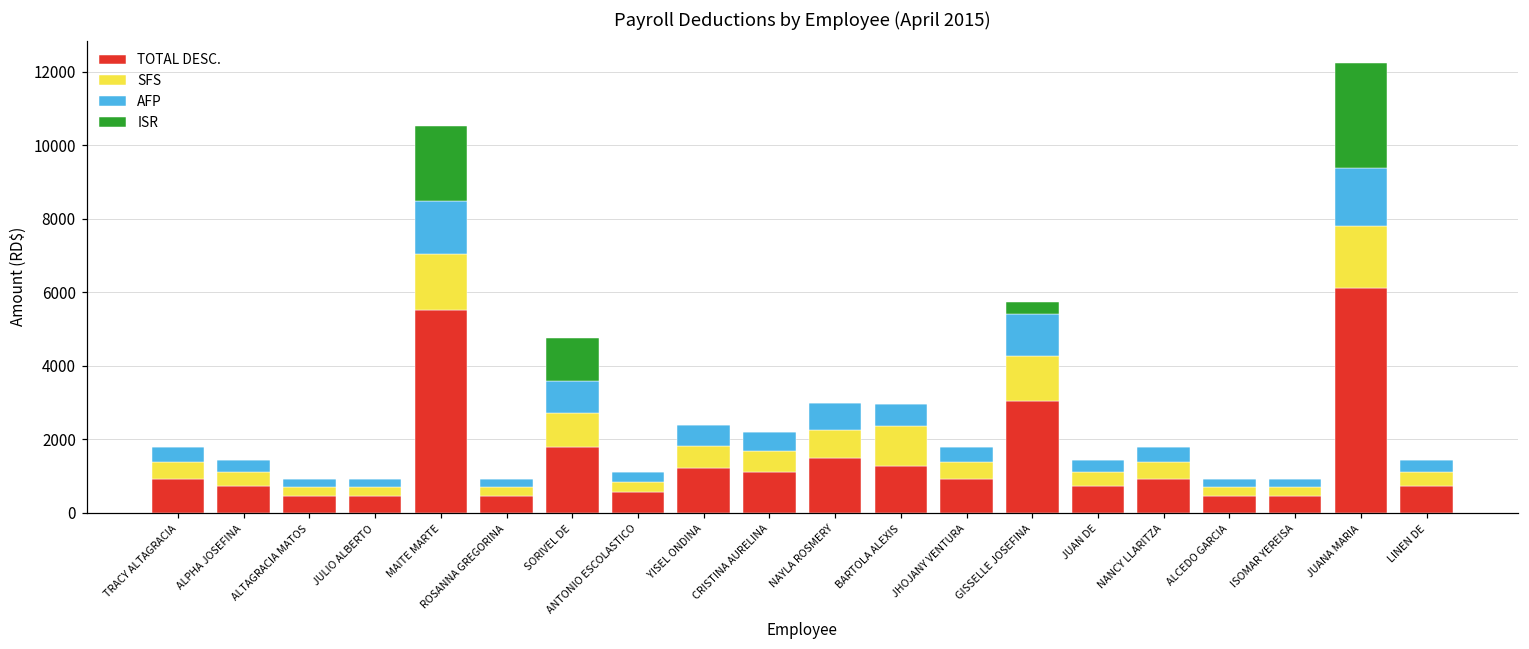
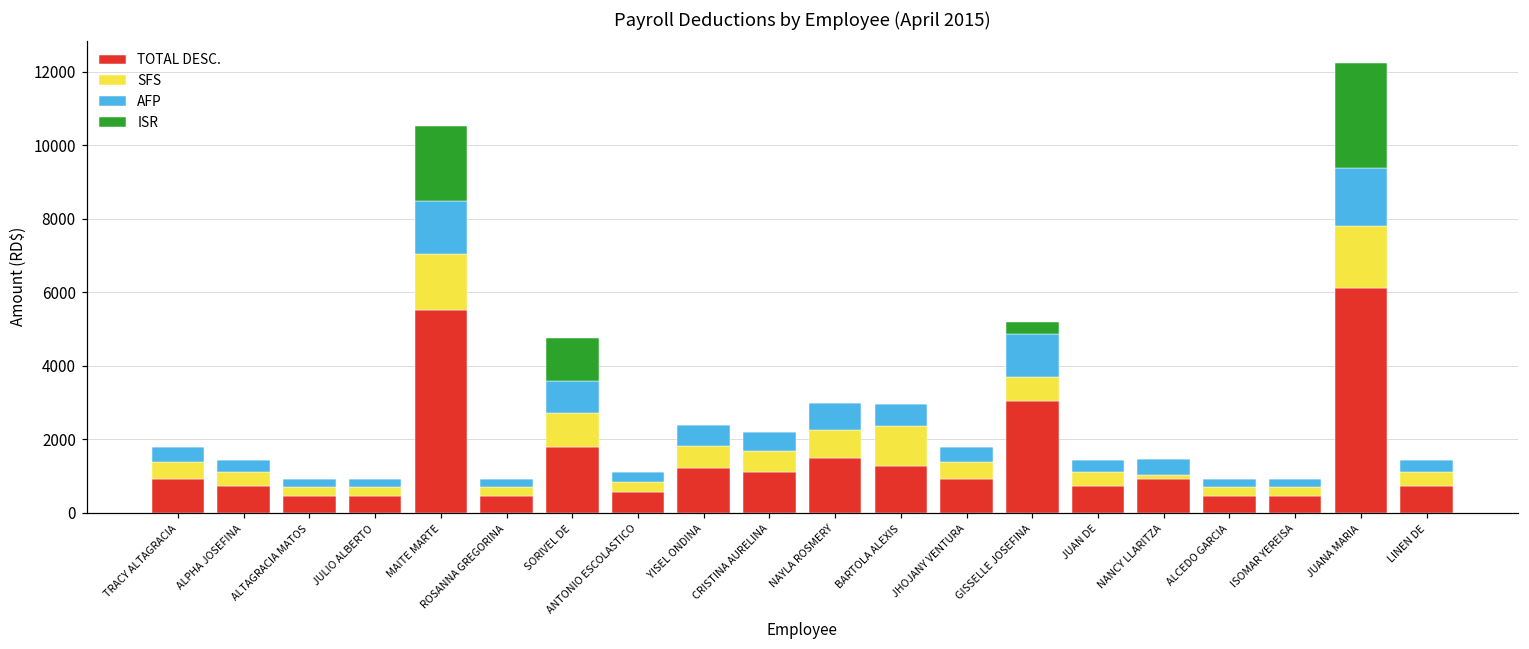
SFS, GISSELLE JOSEFINA: 1200 -> 700
SFS, NANCY LLARITZA: 500 -> 100
